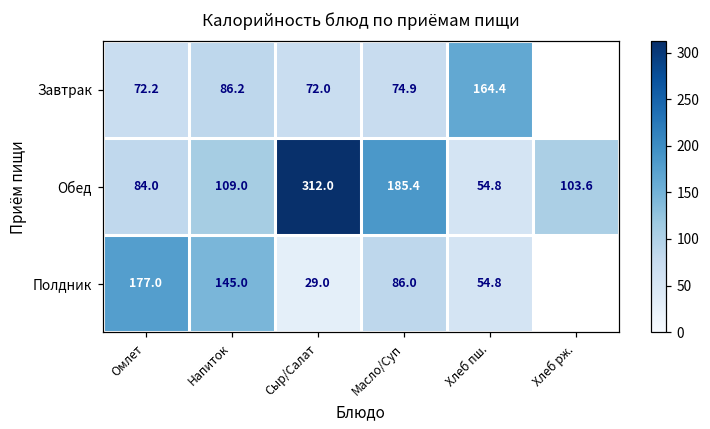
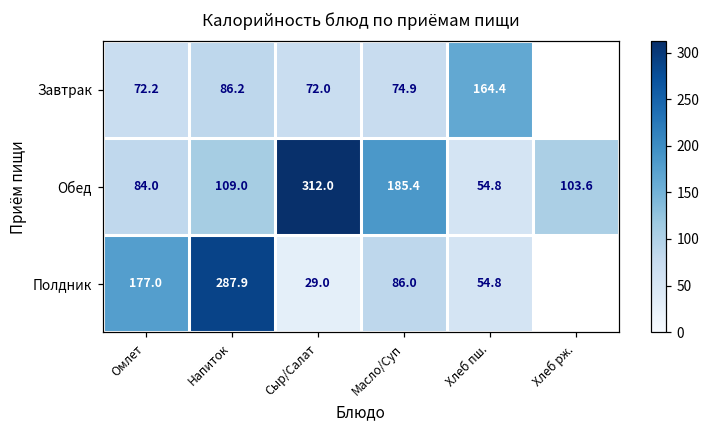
Полдник, Напиток: 145.0 -> 287.9
